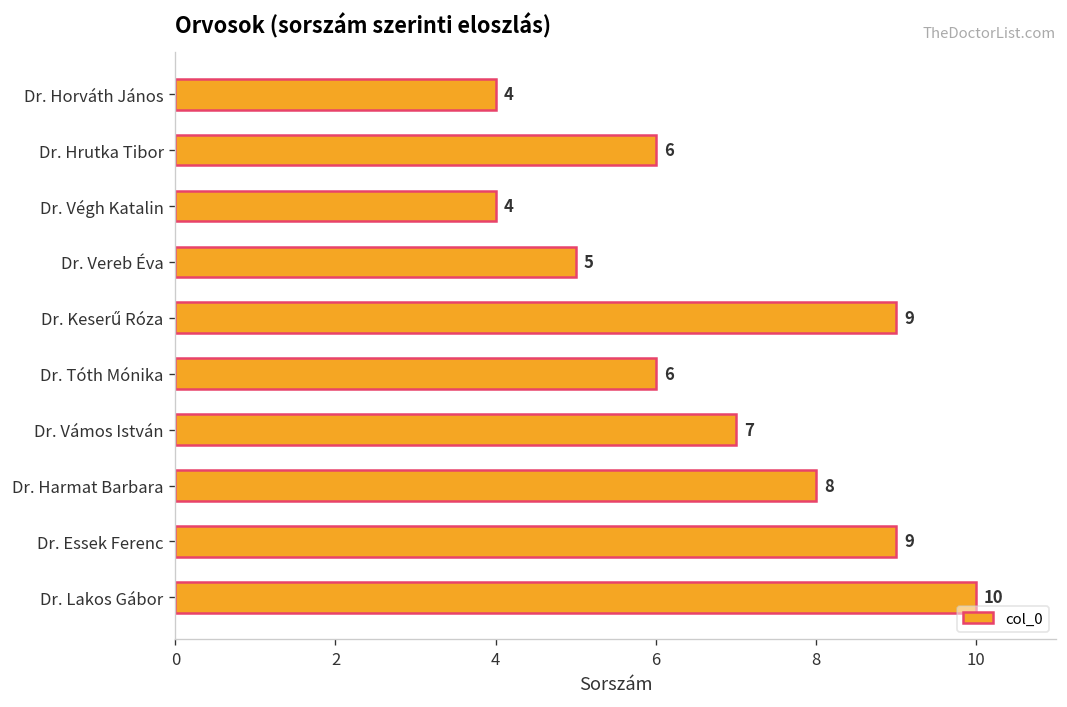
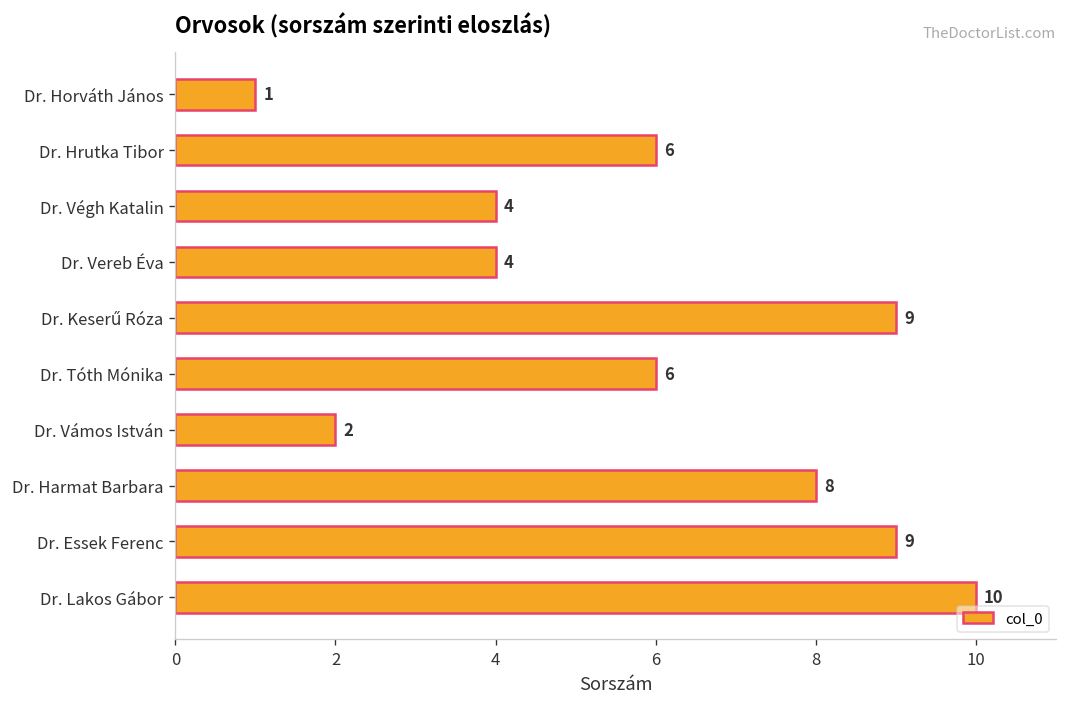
Dr. Horváth János: 4 -> 1
Dr. Vereb Éva: 5 -> 4
Dr. Vámos István: 7 -> 2
